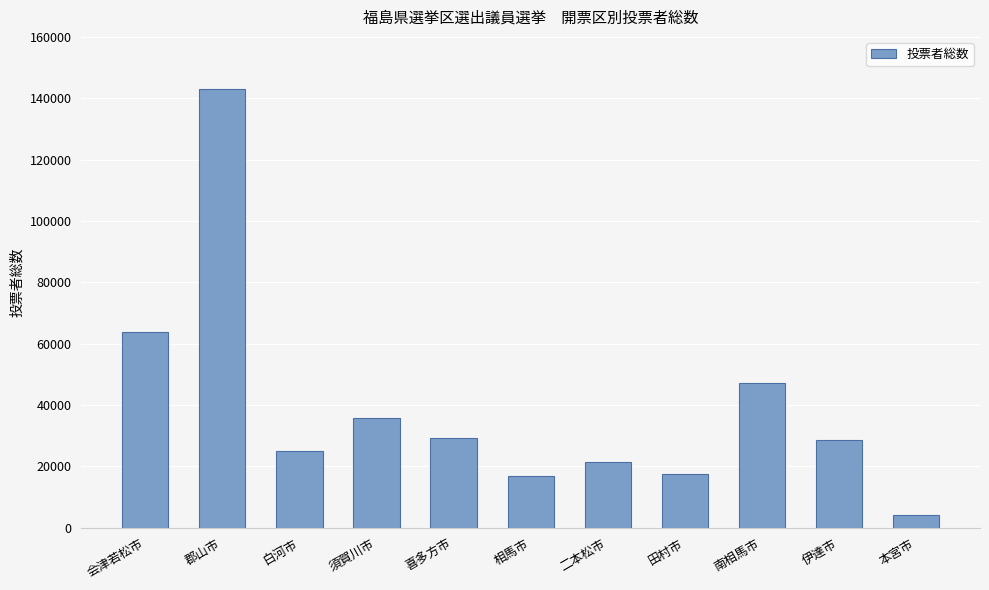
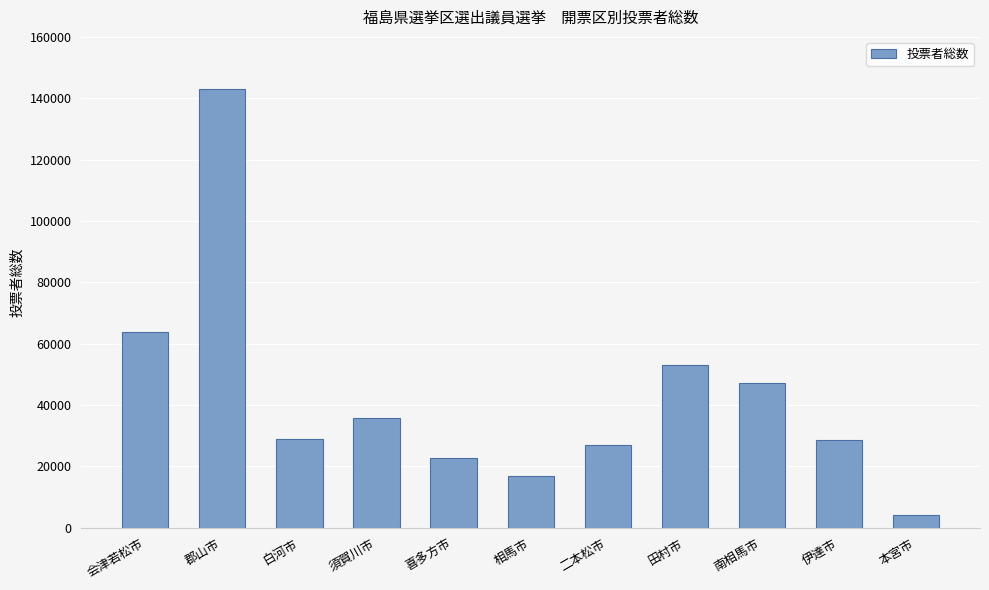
白河市: 25000 -> 29000
喜多方市: 29000 -> 23000
二本松市: 22000 -> 27000
田村市: 18000 -> 53000
